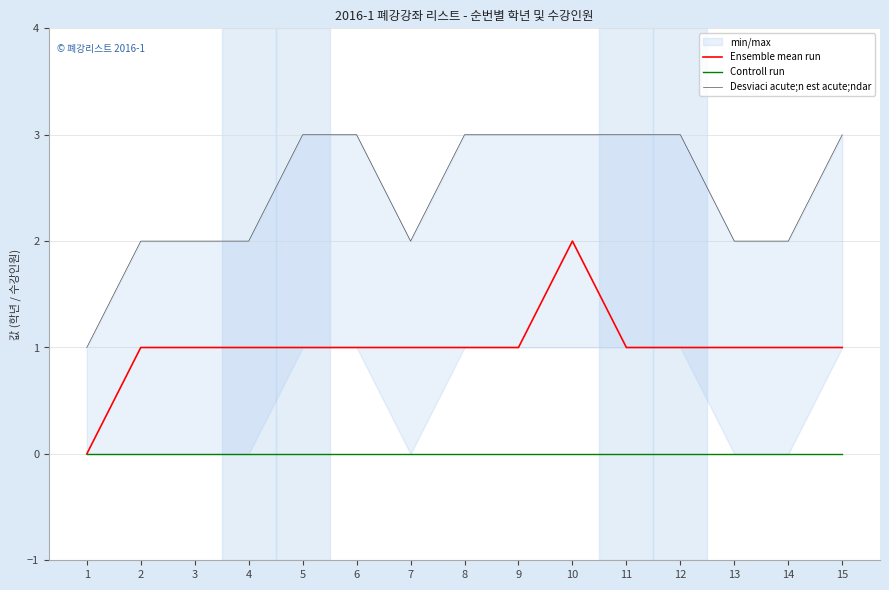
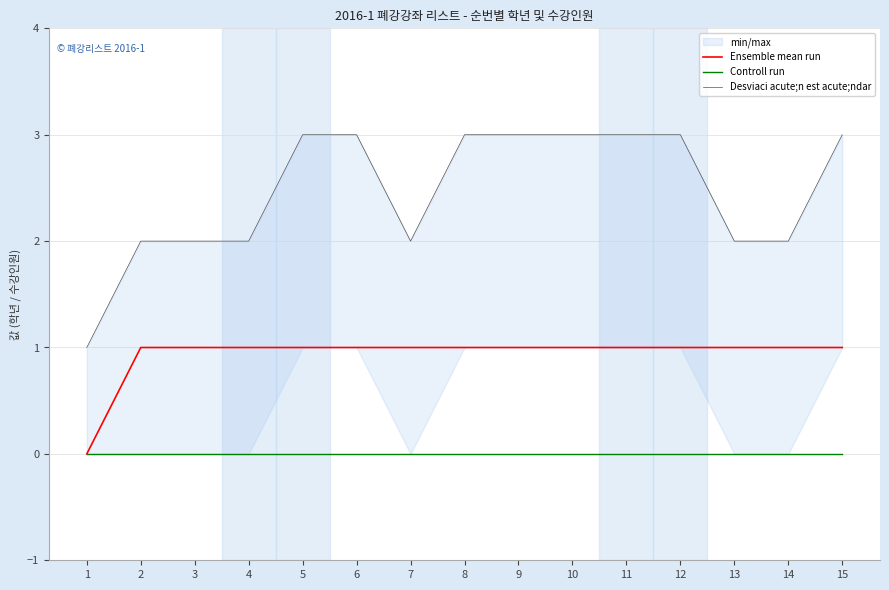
Ensemble mean run, 10: 2 -> 1
